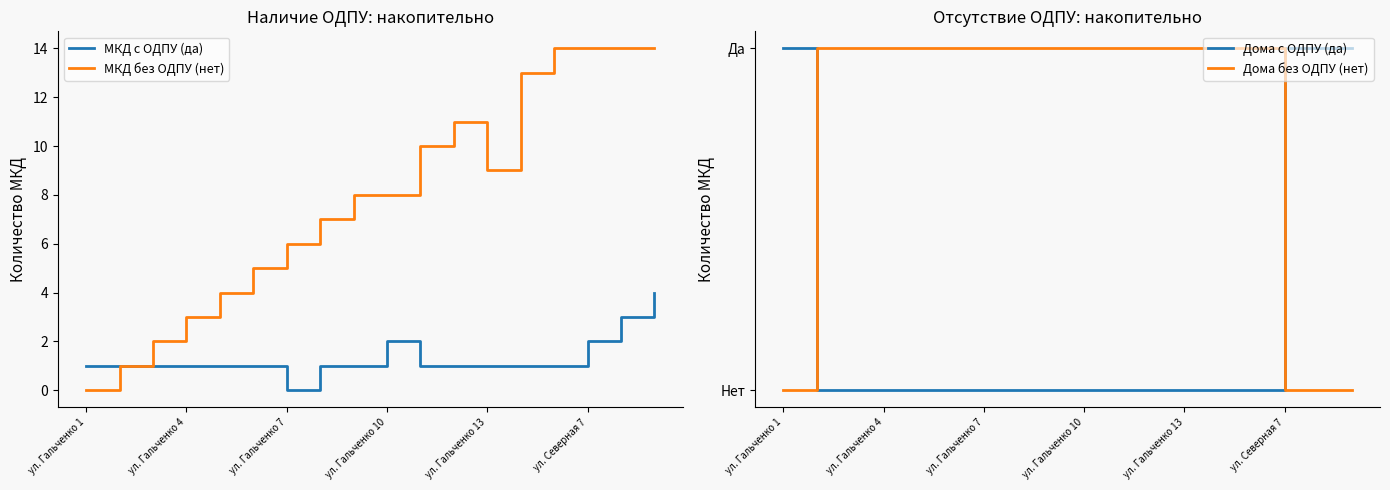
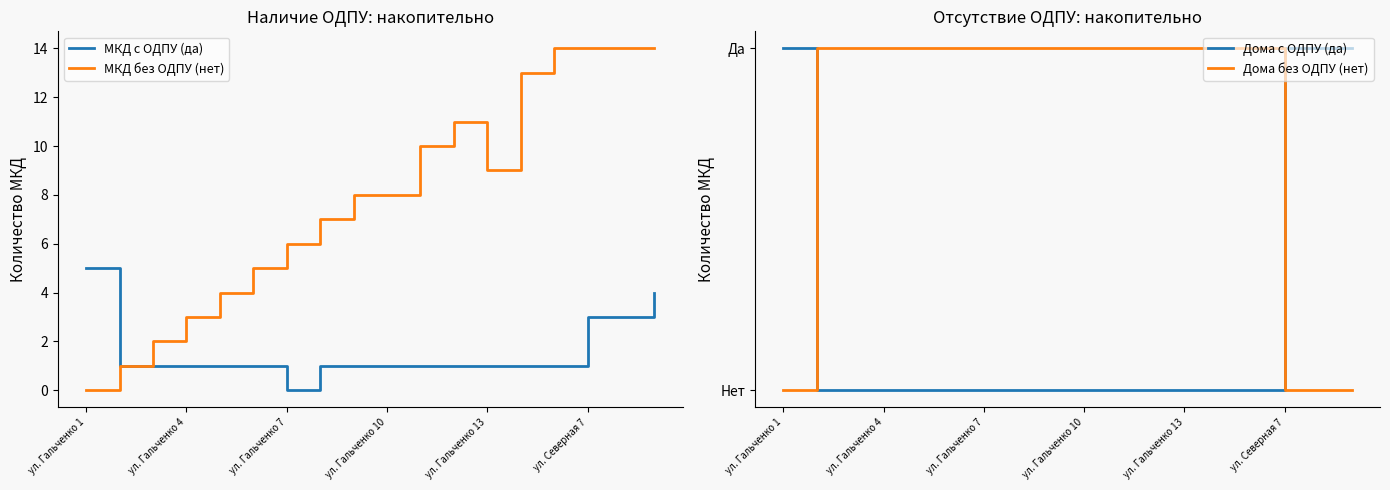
Наличие ОДПУ: накопительно, МКД с ОДПУ (да), ул. Гальченко 1: 1 -> 5
Наличие ОДПУ: накопительно, МКД с ОДПУ (да), ул. Гальченко 10: 2 -> 1
Наличие ОДПУ: накопительно, МКД с ОДПУ (да), ул. Северная 7: 2 -> 3
